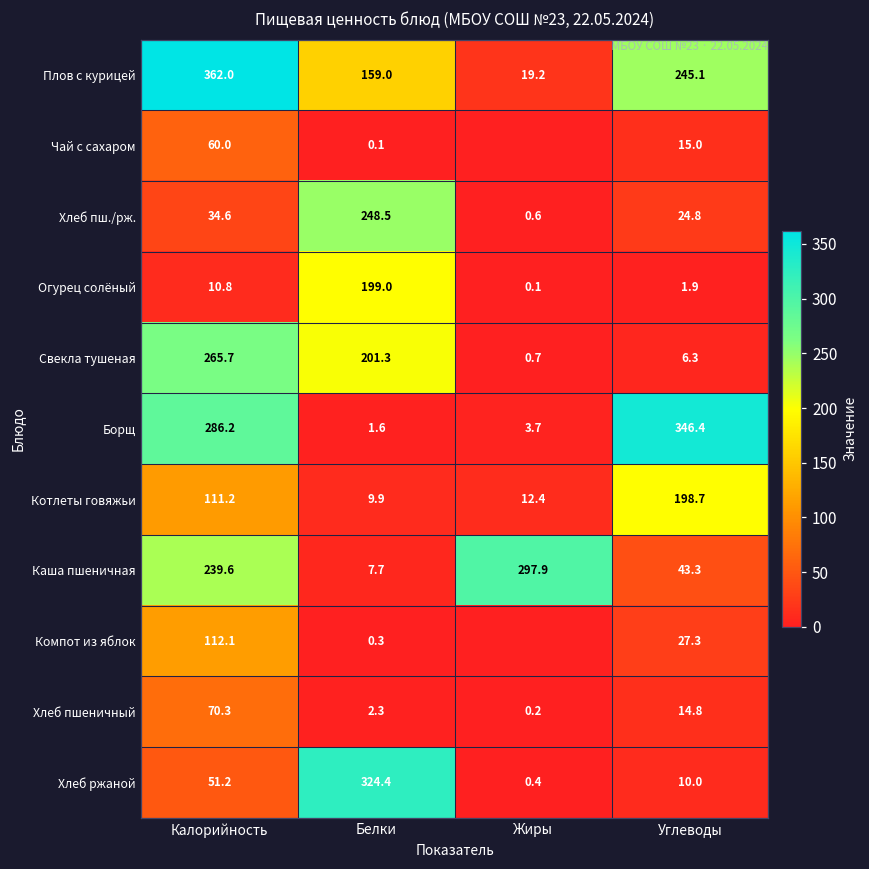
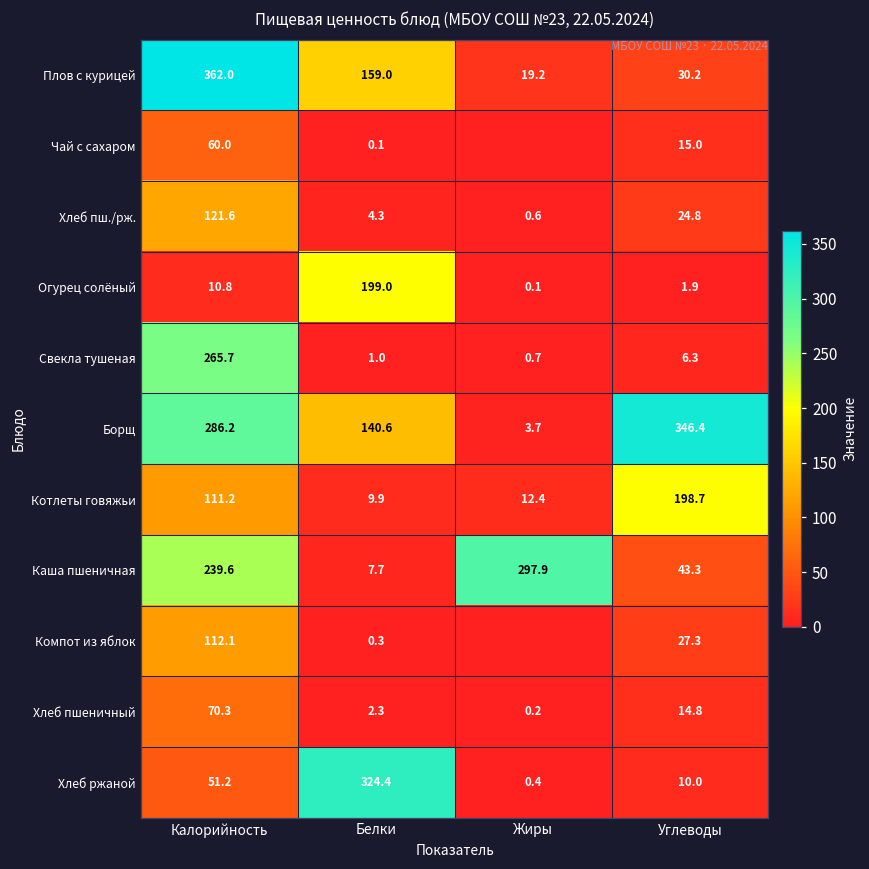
Плов с курицей, Углеводы: 245.1 -> 30.2
Хлеб пш./рж., Калорийность: 34.6 -> 121.6
Хлеб пш./рж., Белки: 248.5 -> 4.3
Свекла тушеная, Белки: 201.3 -> 1.0
Борщ, Белки: 1.6 -> 140.6
